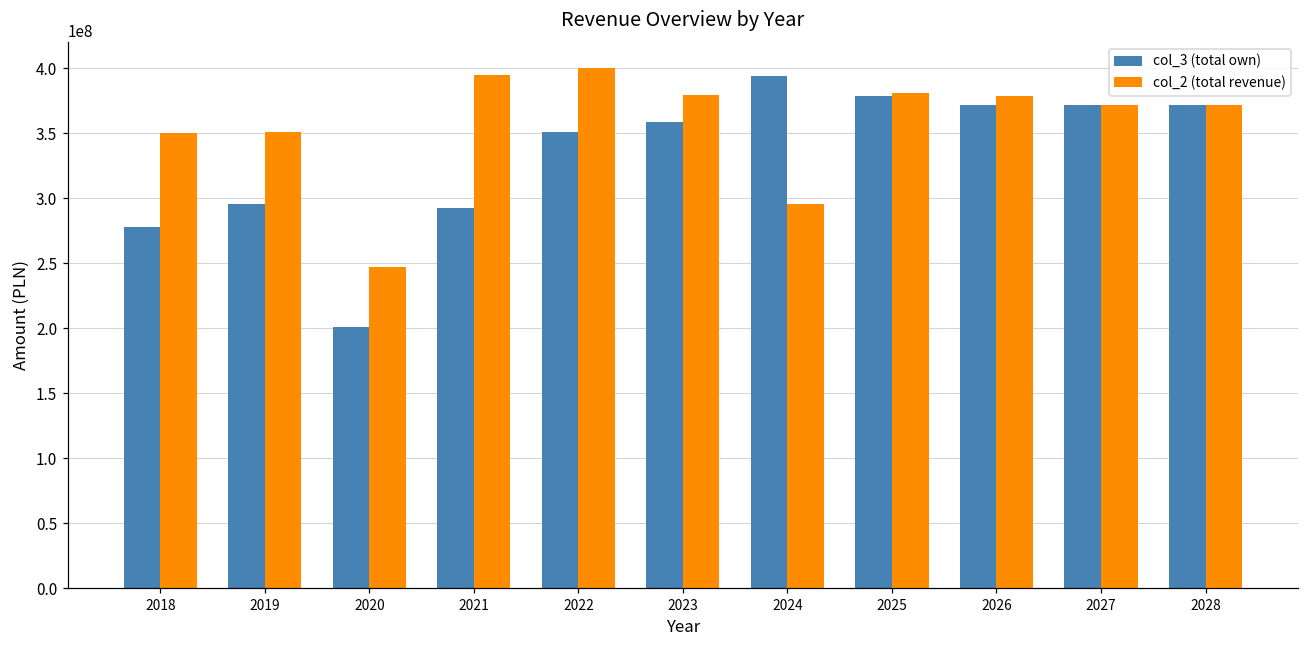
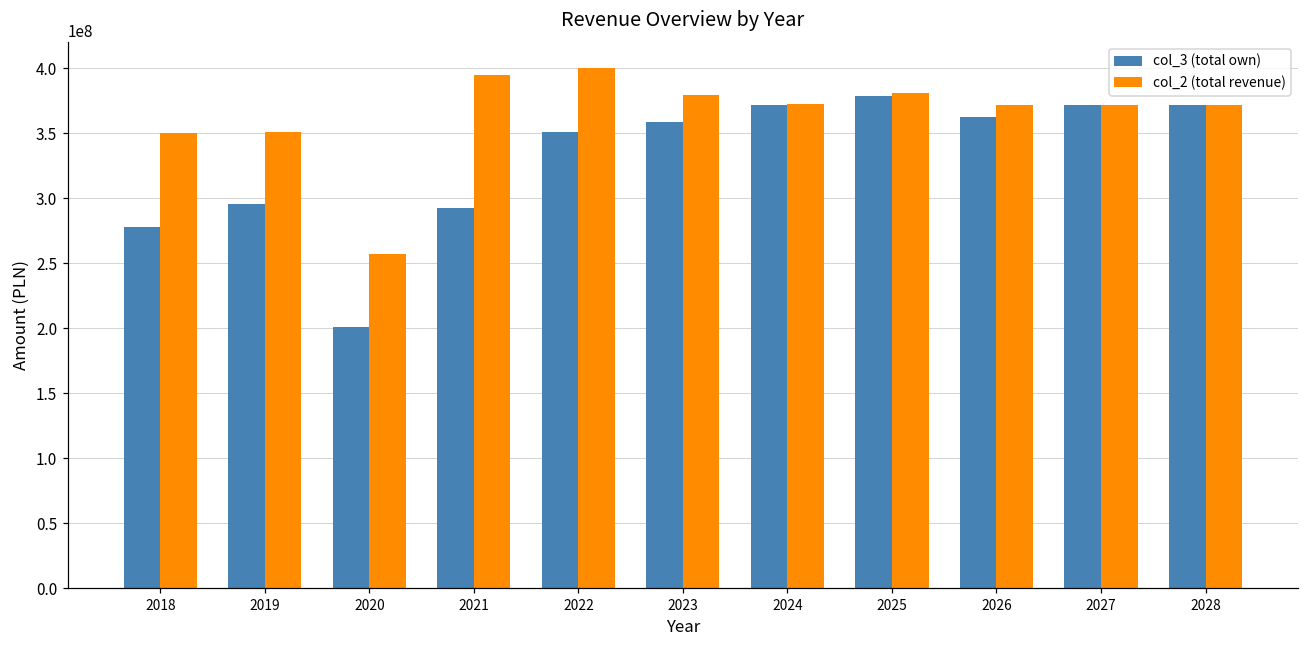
col_2 (total revenue), 2020: 247000000 -> 257000000
col_3 (total own), 2024: 394000000 -> 371000000
col_2 (total revenue), 2024: 296000000 -> 373000000
col_3 (total own), 2026: 371000000 -> 362000000
col_2 (total revenue), 2026: 379000000 -> 372000000
